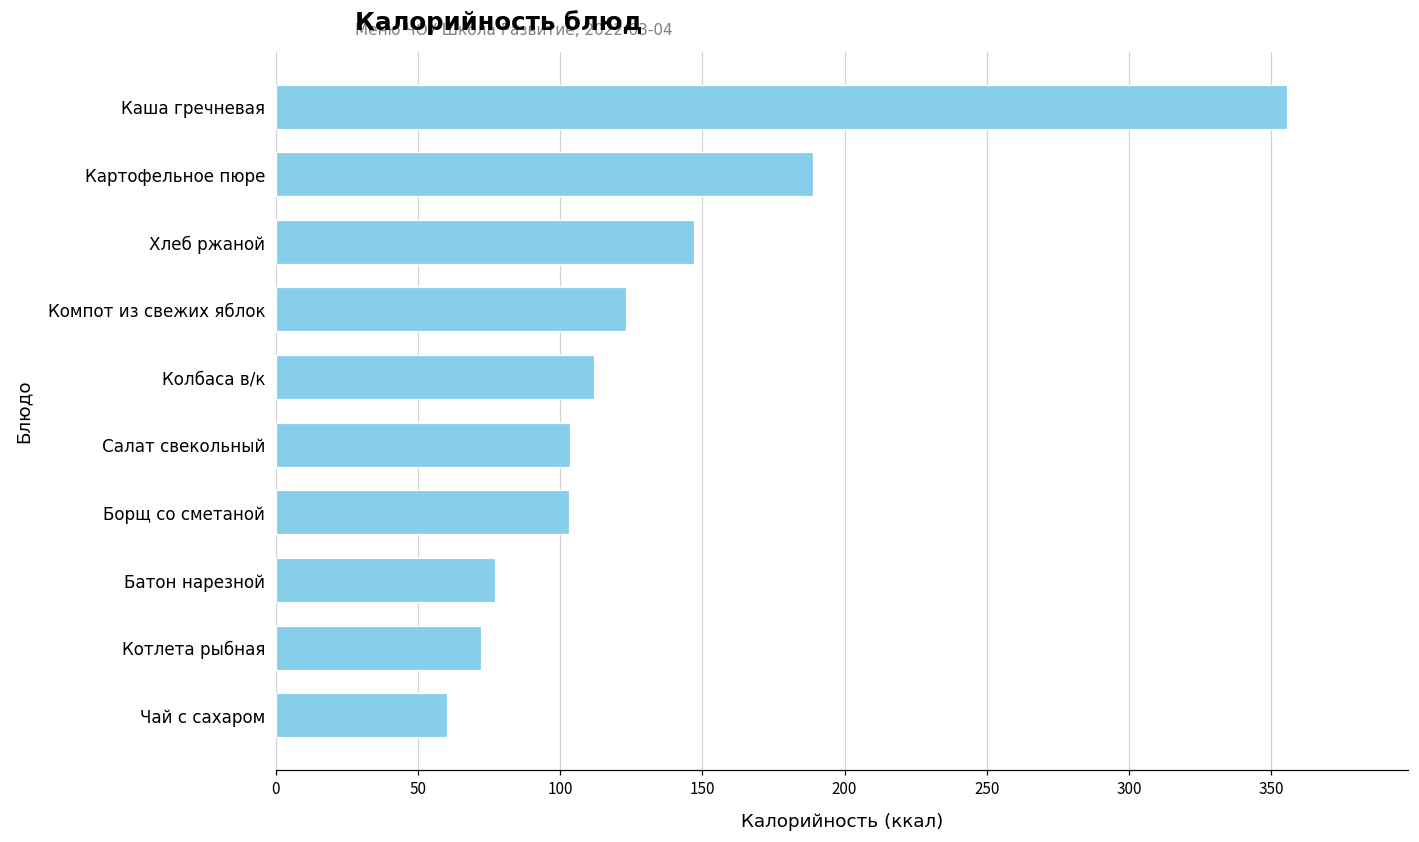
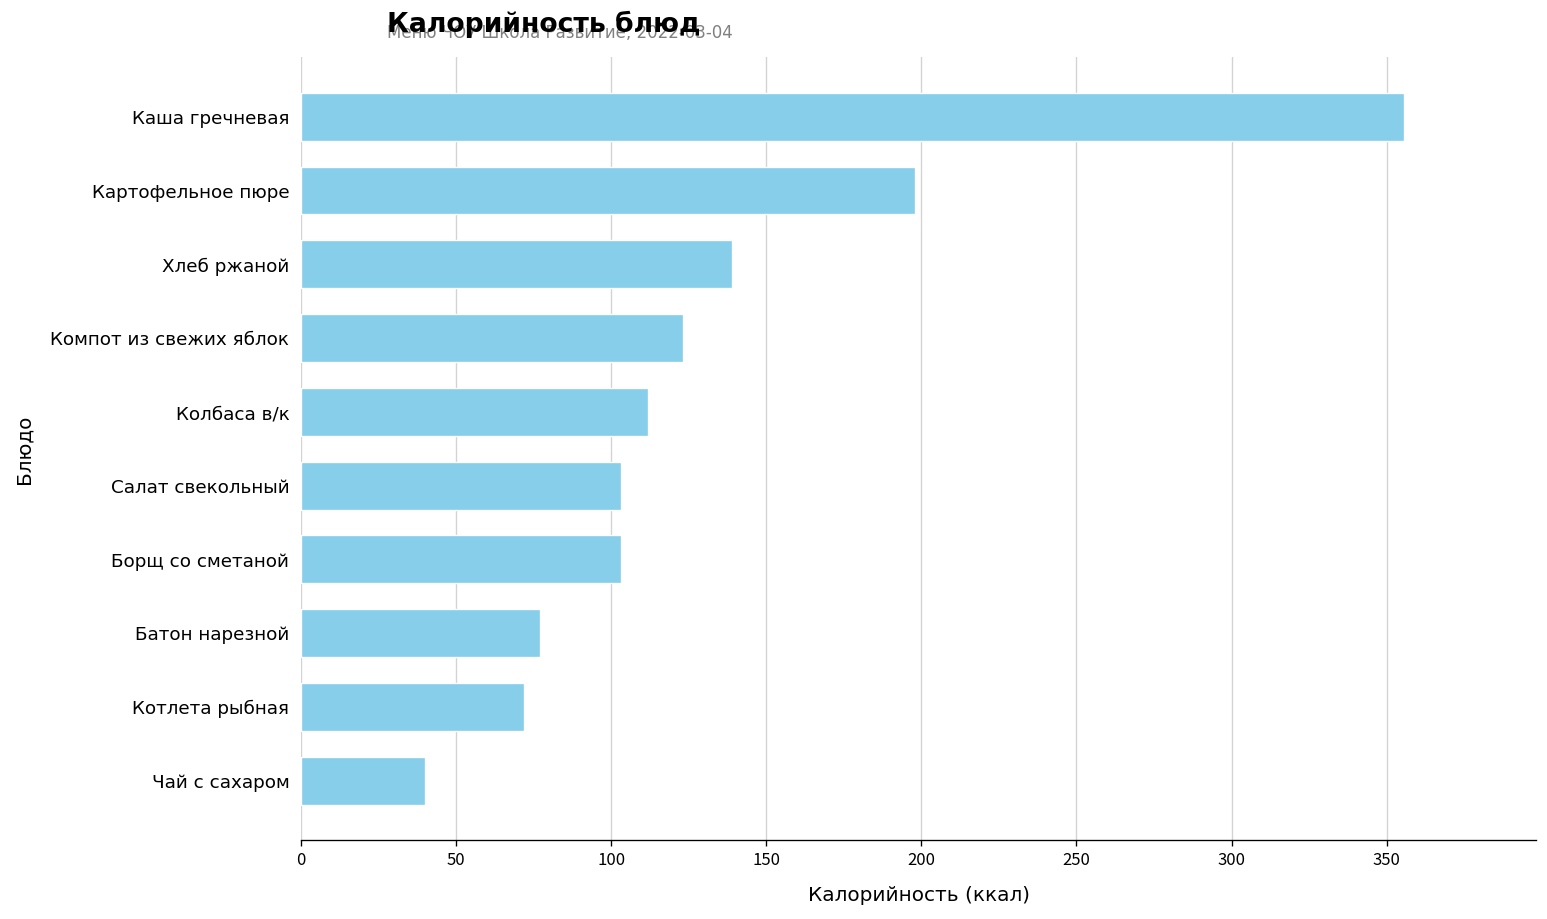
Картофельное пюре: 189 -> 198
Хлеб ржаной: 147 -> 139
Чай с сахаром: 60 -> 40
